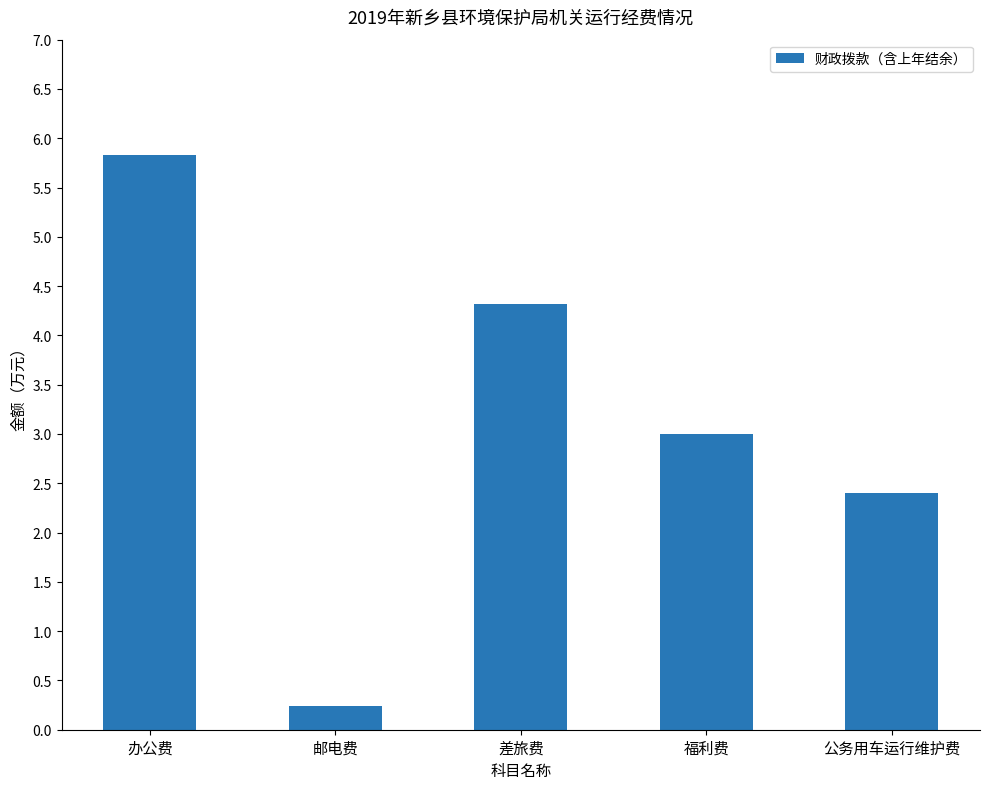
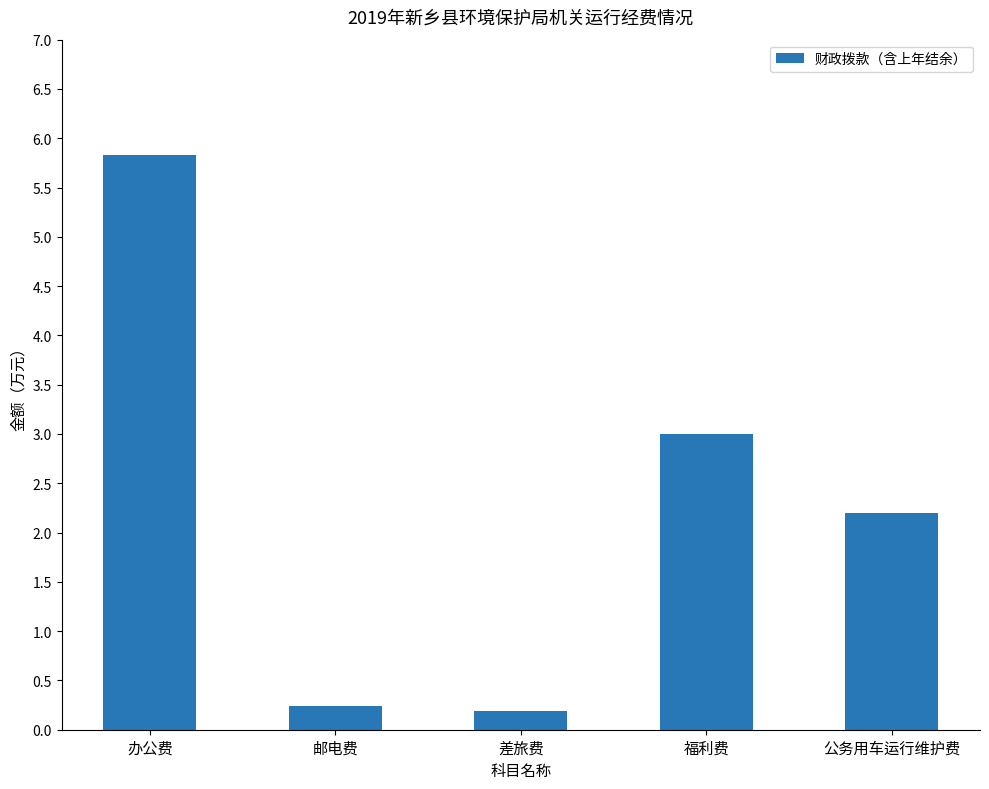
差旅费: 4.3 -> 0.2
公务用车运行维护费: 2.4 -> 2.2
